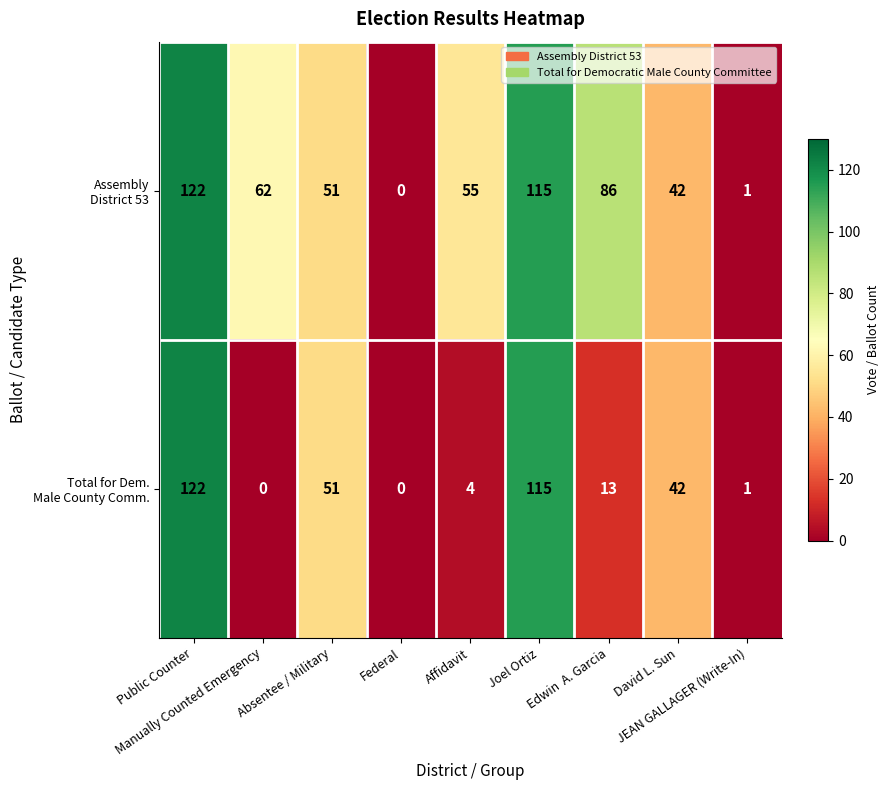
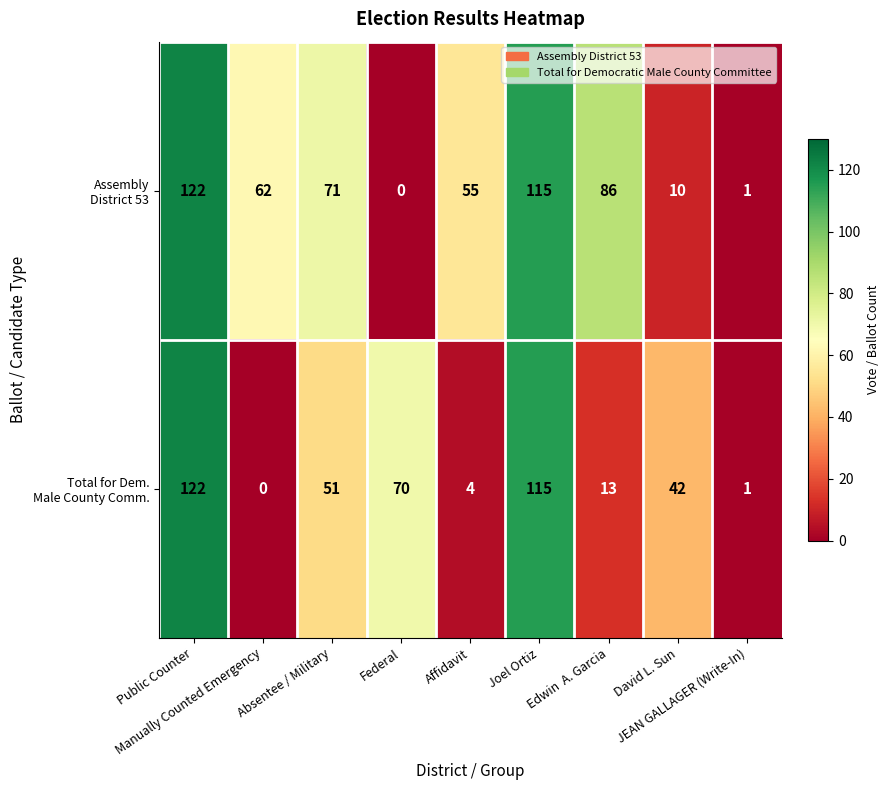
Assembly District 53, Absentee / Military: 51 -> 71
Assembly District 53, David L. Sun: 42 -> 10
Total for Dem. Male County Comm., Federal: 0 -> 70
